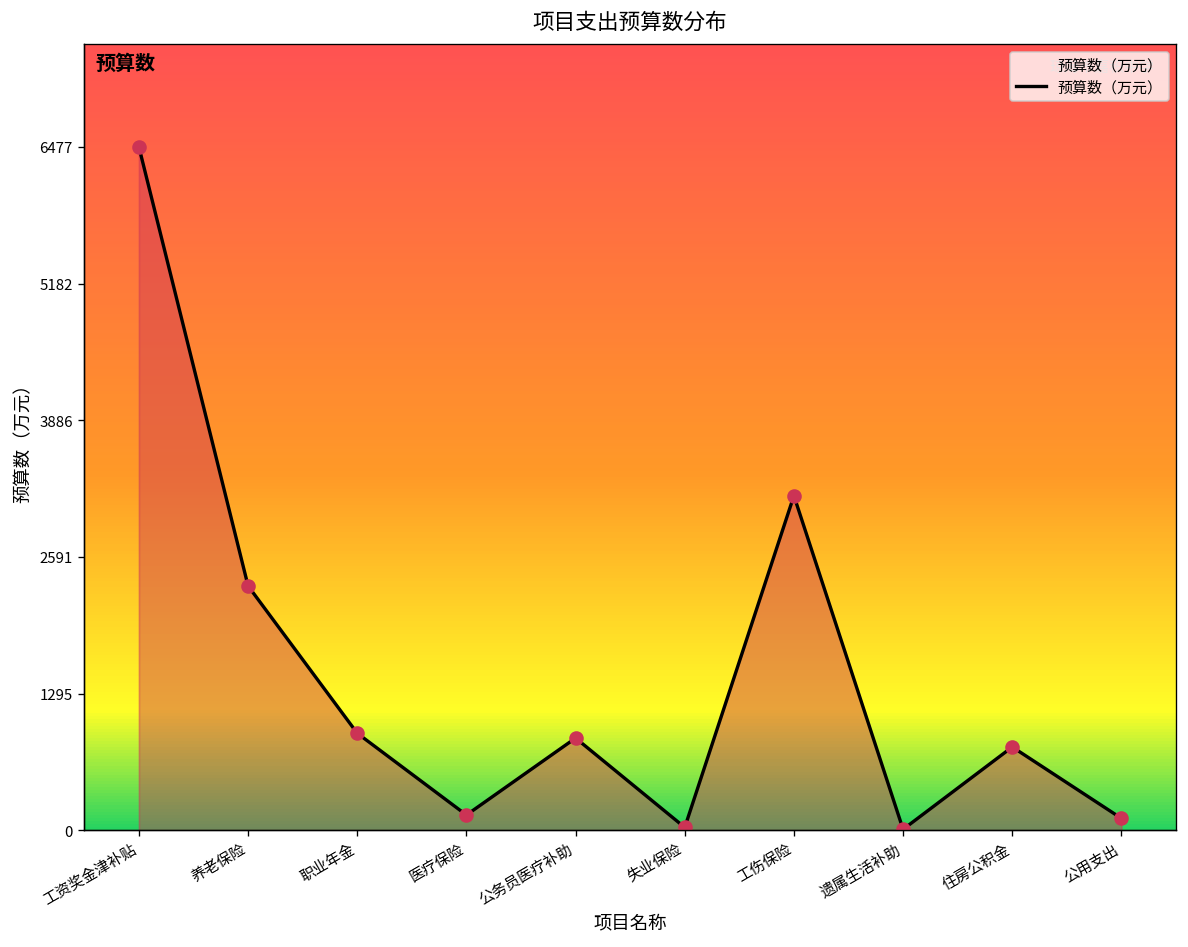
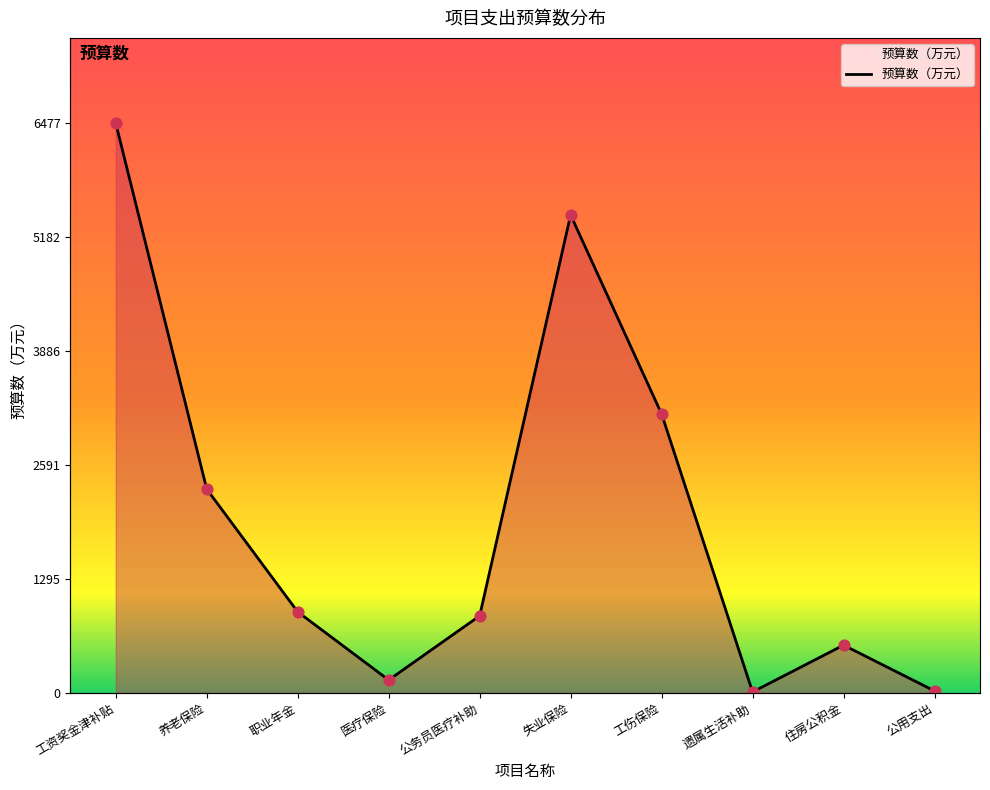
失业保险: 0 -> 5400
住房公积金: 800 -> 500
公用支出: 100 -> 0
